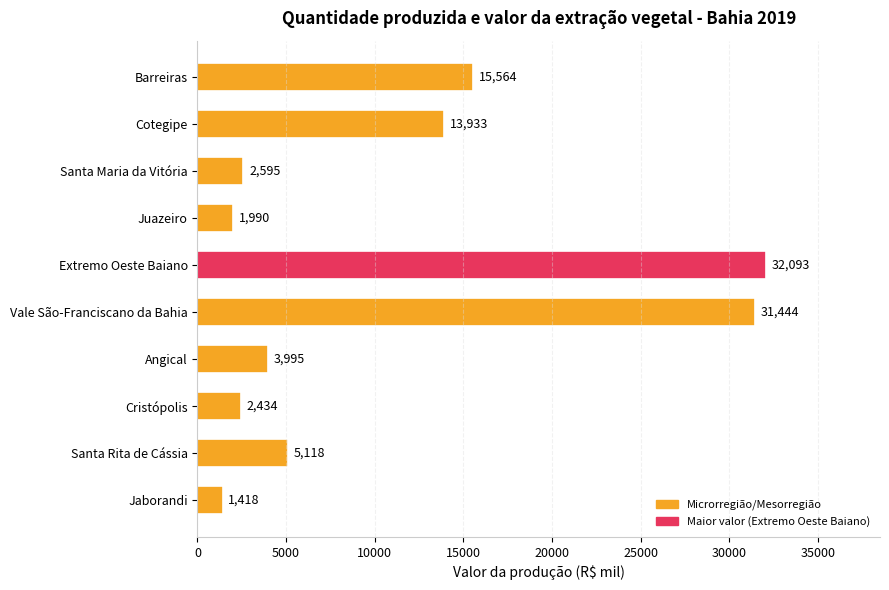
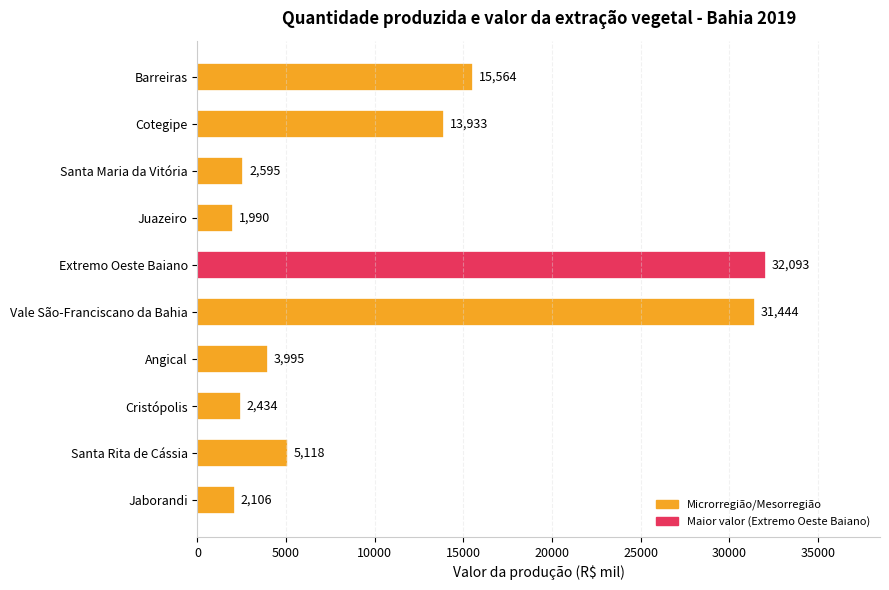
Jaborandi: 1,418 -> 2,106
